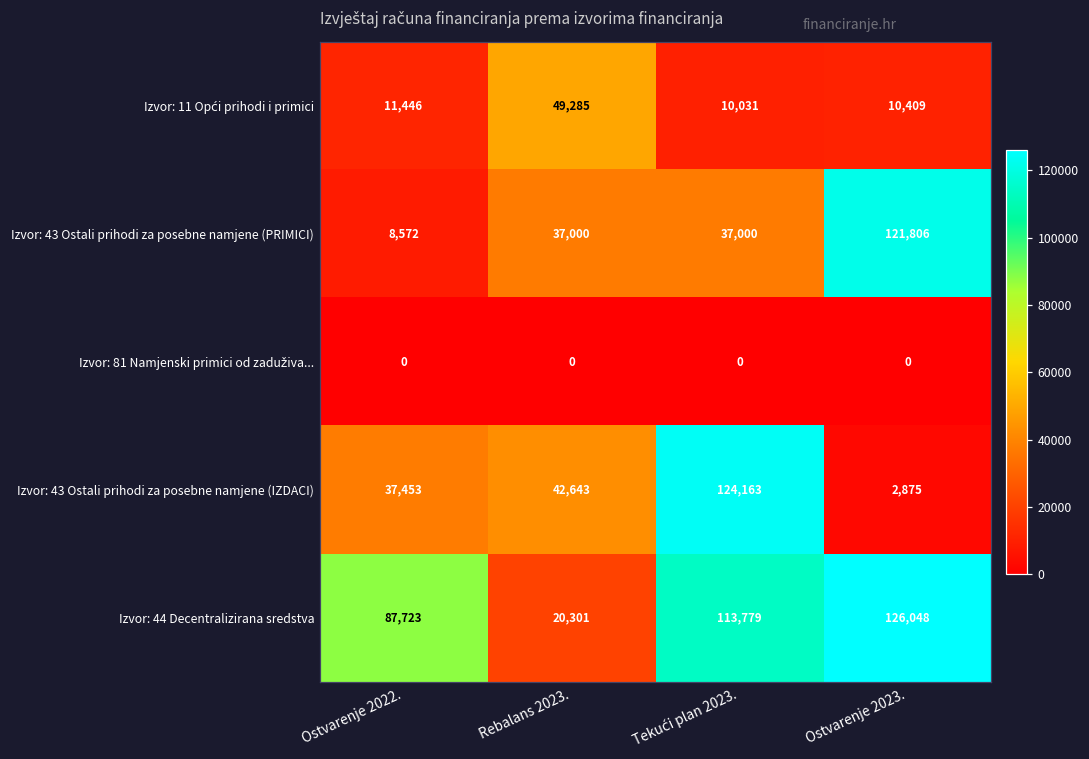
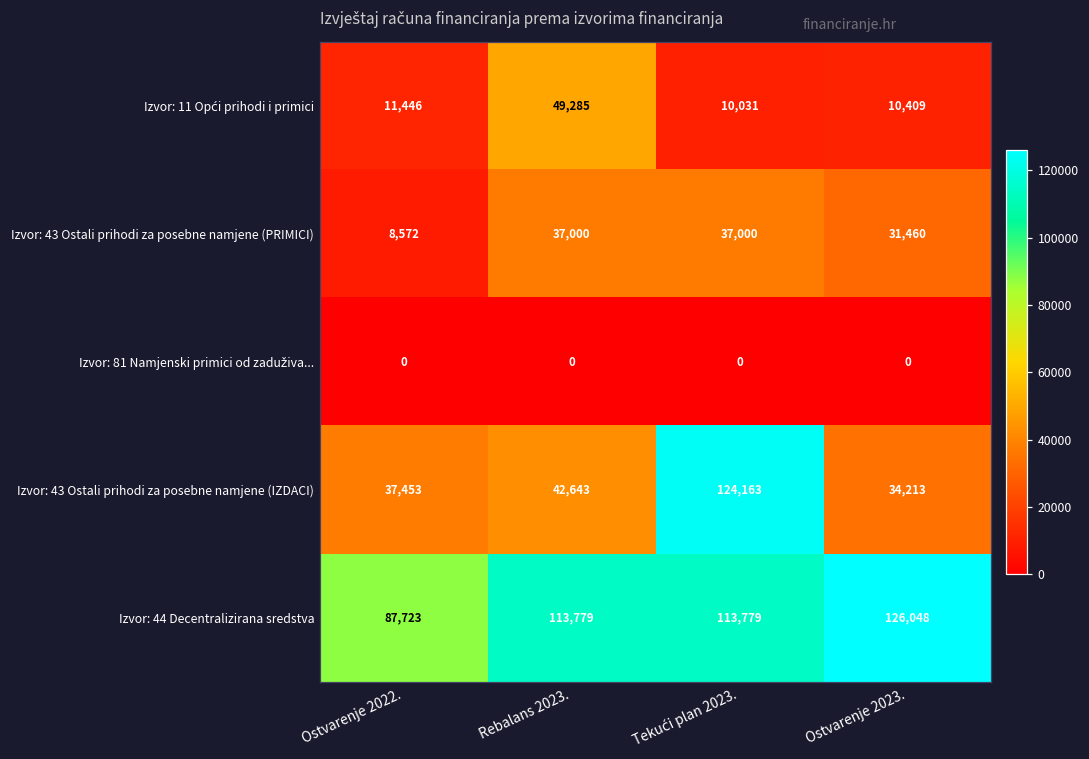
Izvor: 43 Ostali prihodi za posebne namjene (PRIMICI), Ostvarenje 2023.: 121,806 -> 31,460
Izvor: 43 Ostali prihodi za posebne namjene (IZDACI), Ostvarenje 2023.: 2,875 -> 34,213
Izvor: 44 Decentralizirana sredstva, Rebalans 2023.: 20,301 -> 113,779
